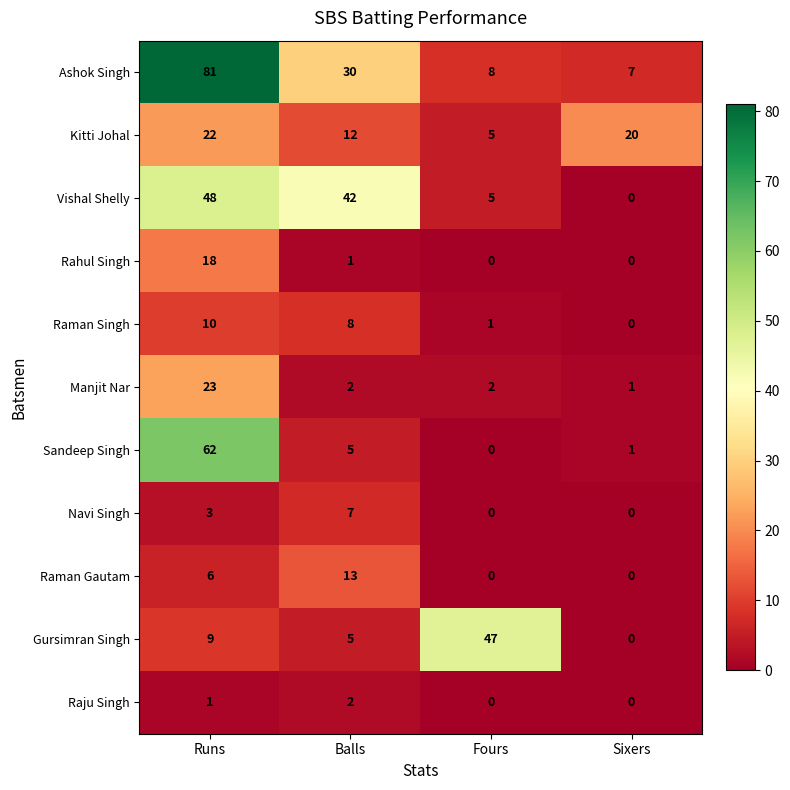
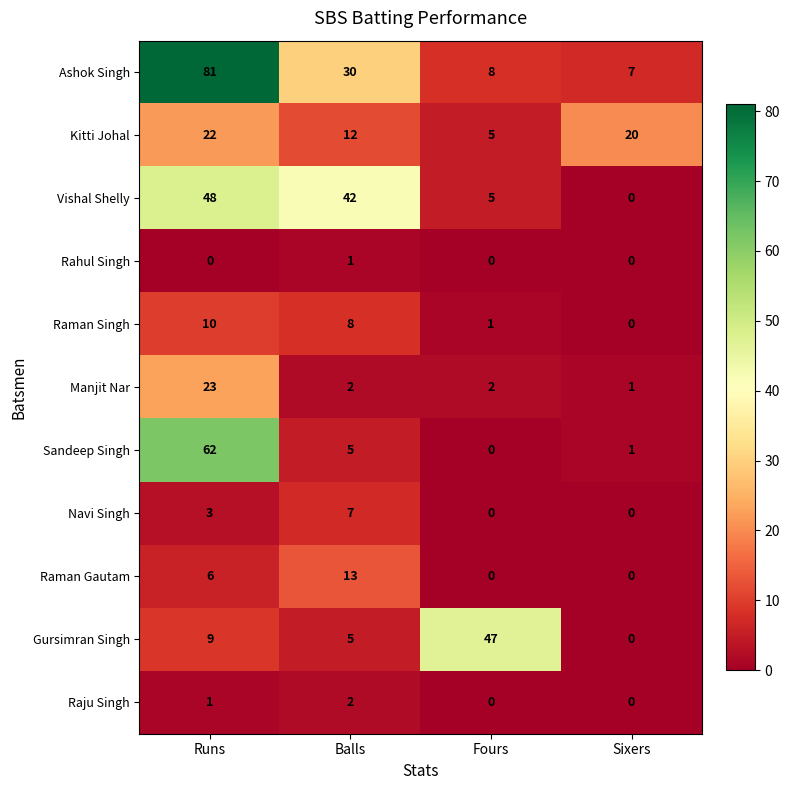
Rahul Singh, Runs: 18 -> 0
